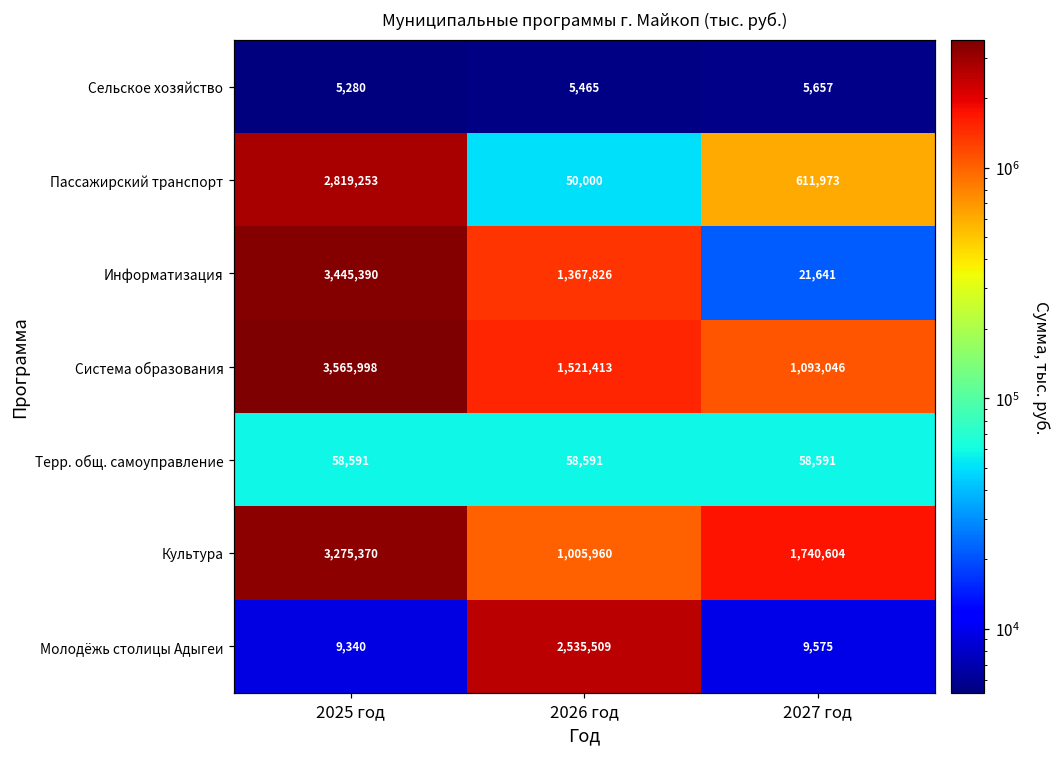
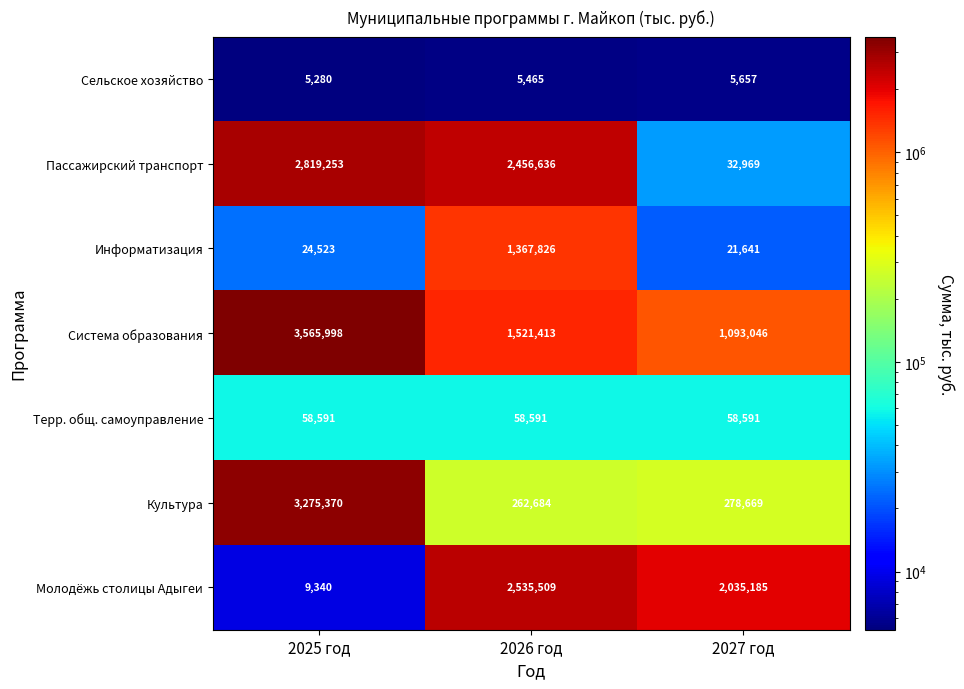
Пассажирский транспорт, 2026 год: 50,000 -> 2,456,636
Пассажирский транспорт, 2027 год: 611,973 -> 32,969
Информатизация, 2025 год: 3,445,390 -> 24,523
Культура, 2026 год: 1,005,960 -> 262,684
Культура, 2027 год: 1,740,604 -> 278,669
Молодёжь столицы Адыгеи, 2027 год: 9,575 -> 2,035,185
